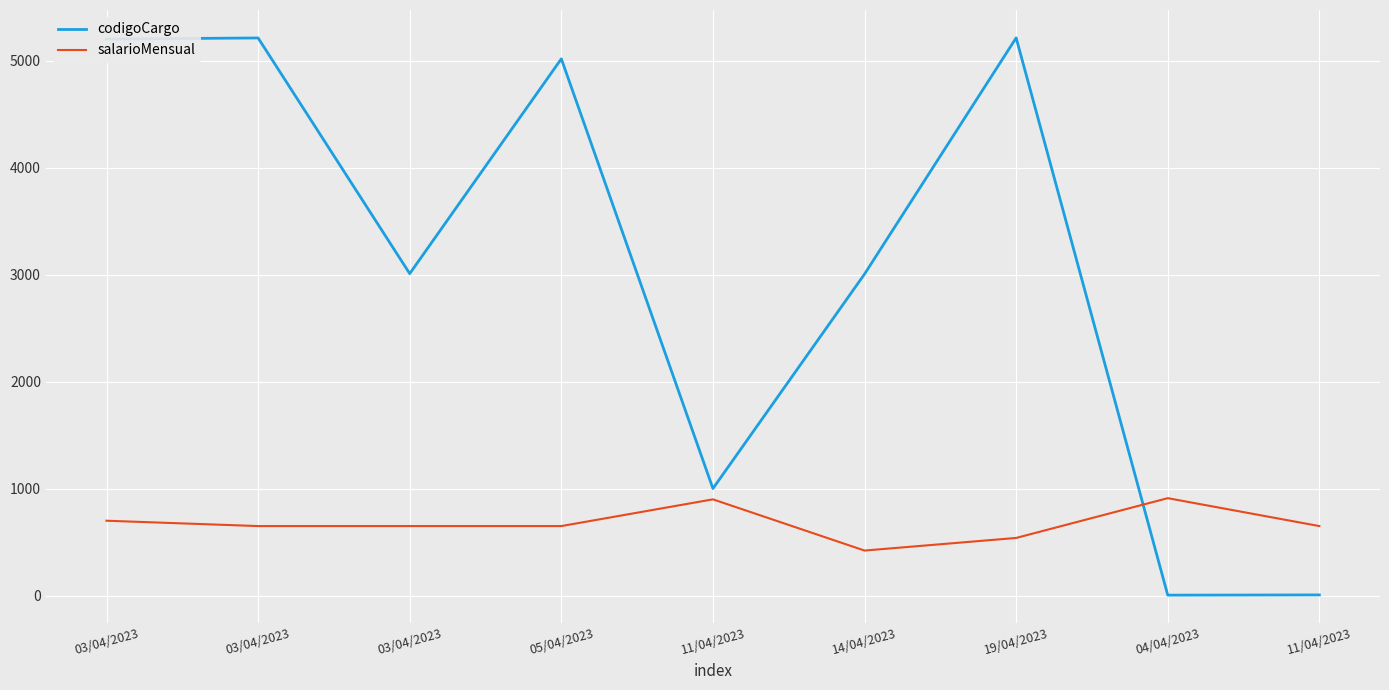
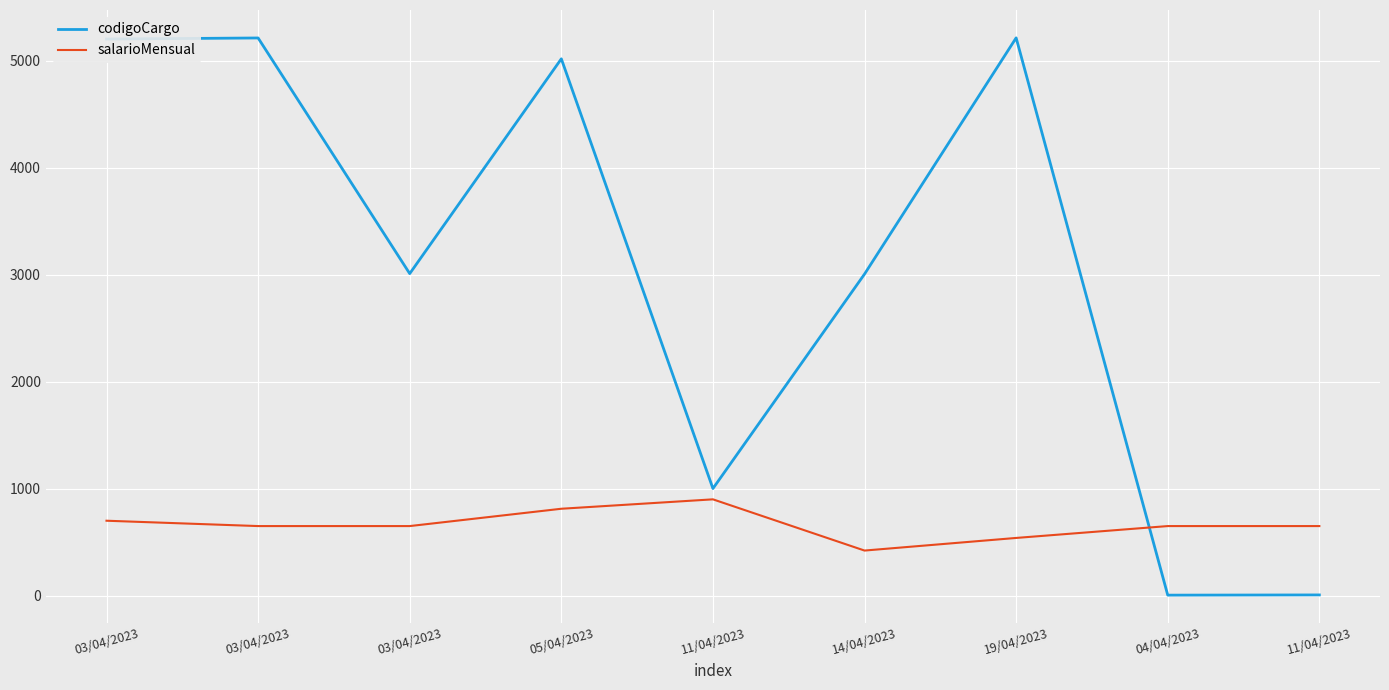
salarioMensual, 05/04/2023: 650 -> 810
salarioMensual, 04/04/2023: 910 -> 650
